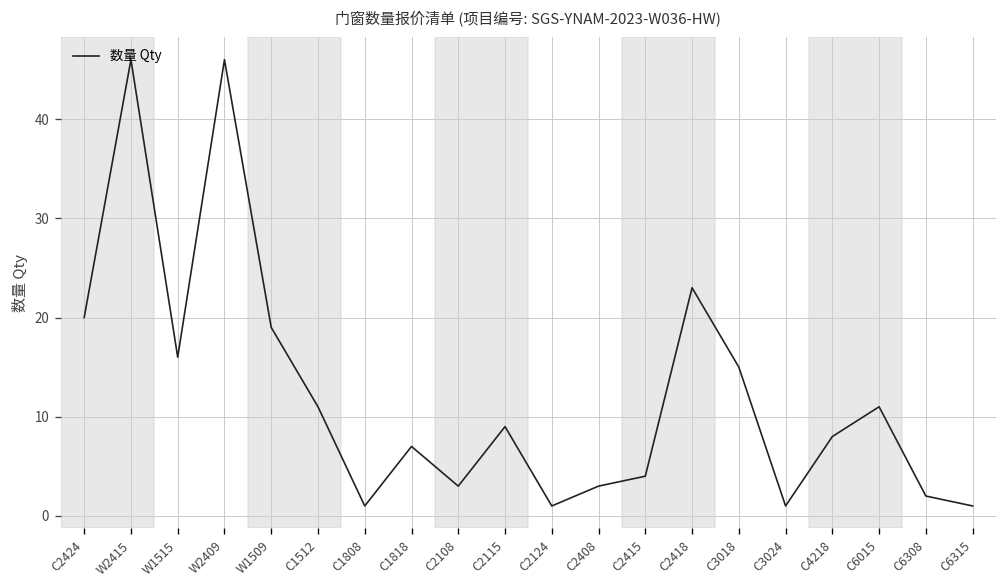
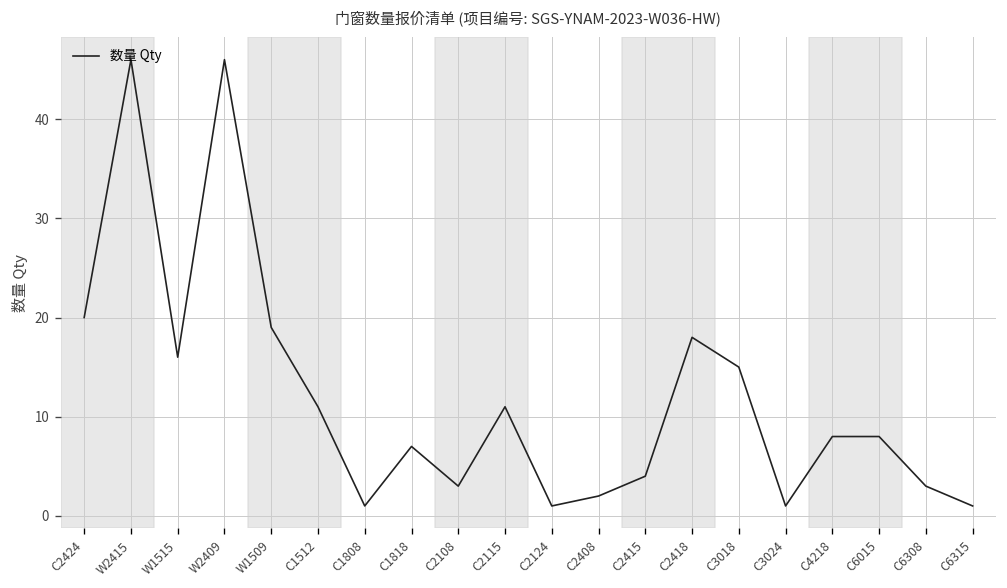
C2115: 9 -> 11
C2408: 3 -> 2
C2418: 23 -> 18
C6015: 11 -> 8
C6308: 2 -> 3
